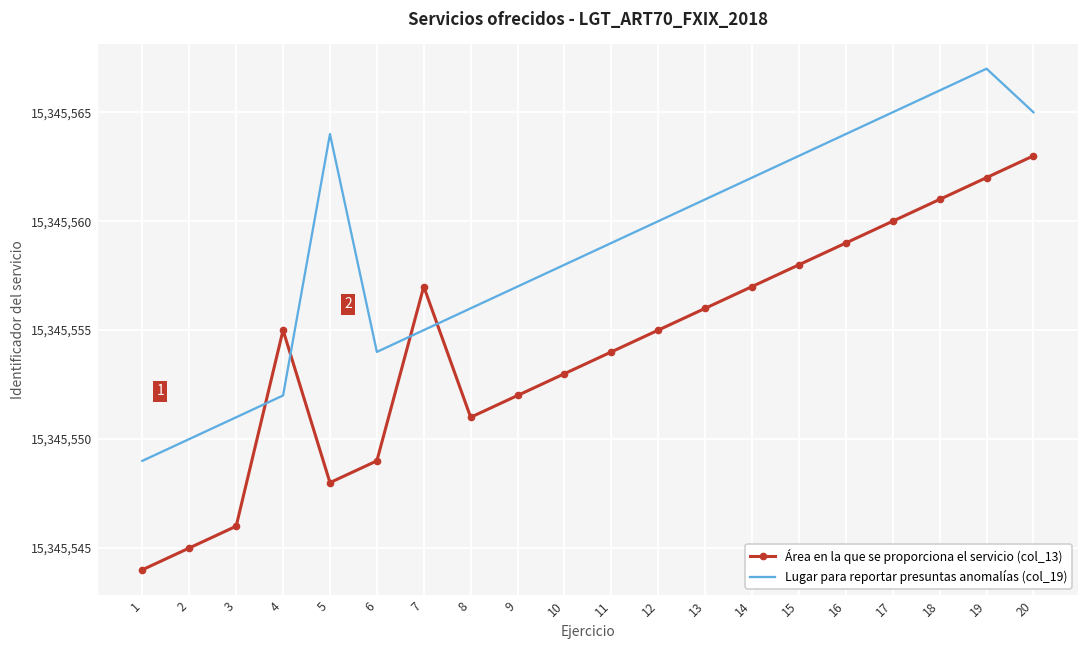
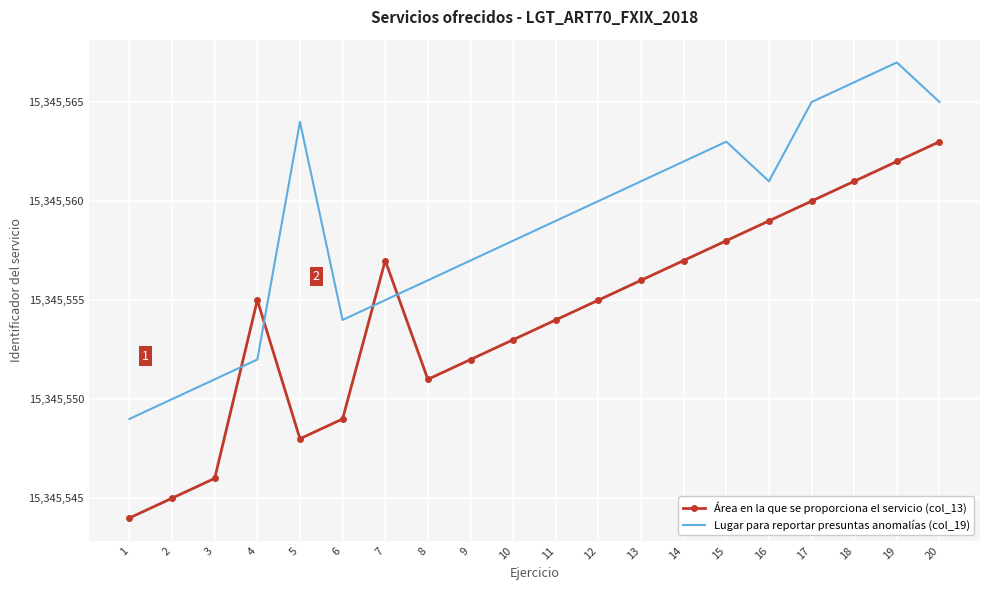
Lugar para reportar presuntas anomalías (col_19), 16: 15,345,564 -> 15,345,561
